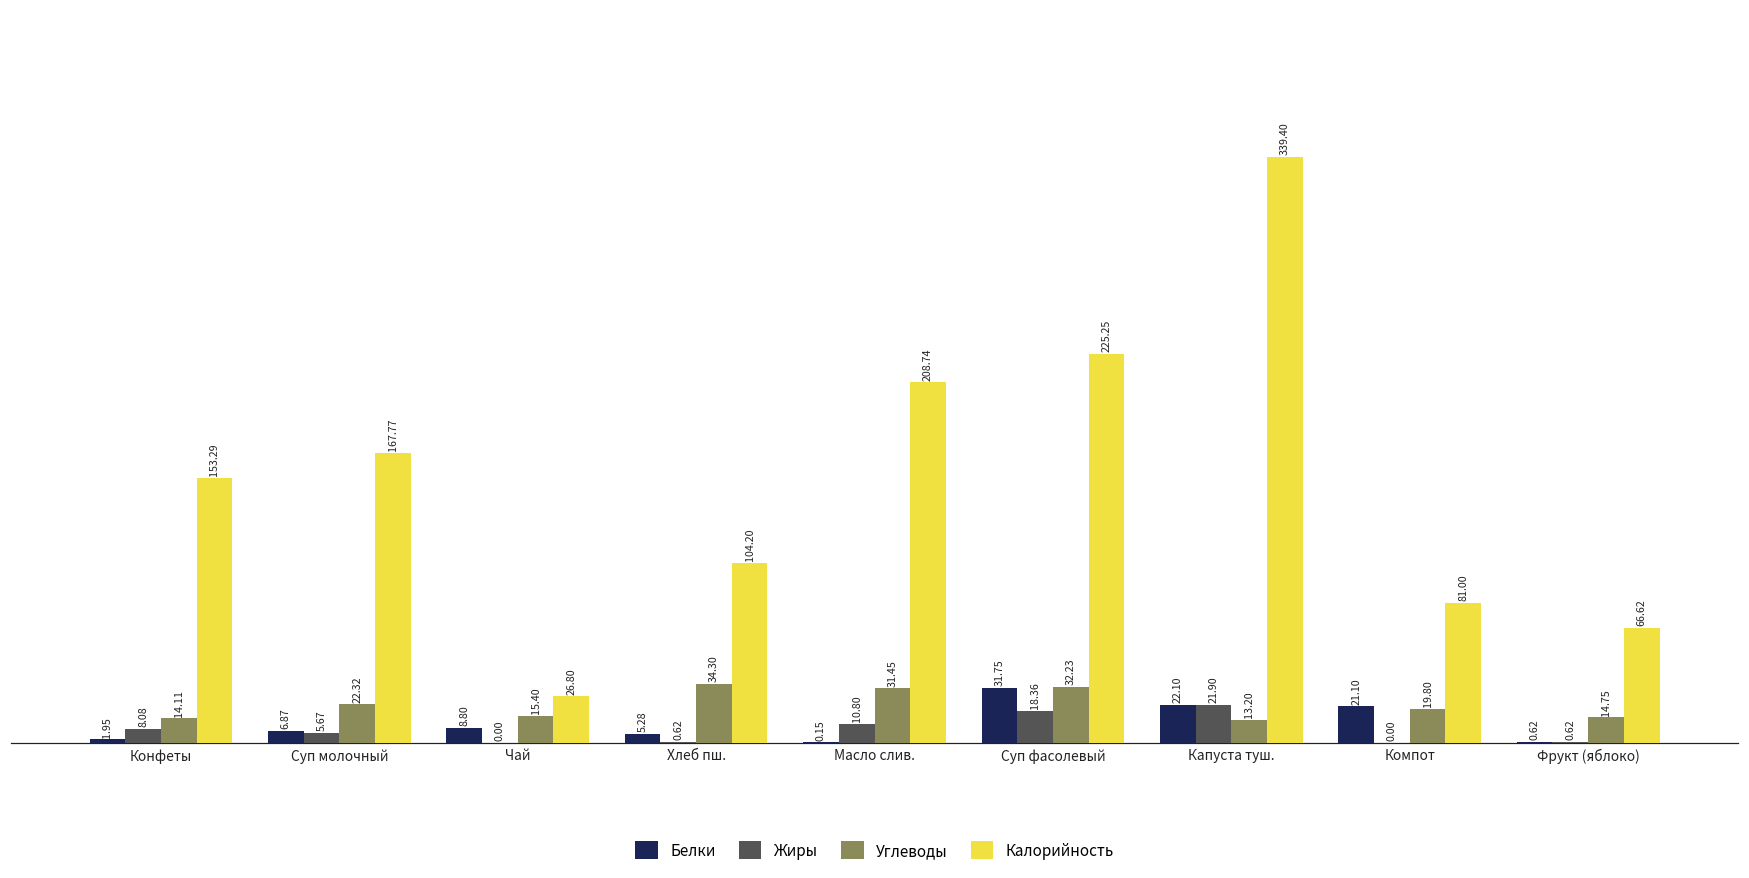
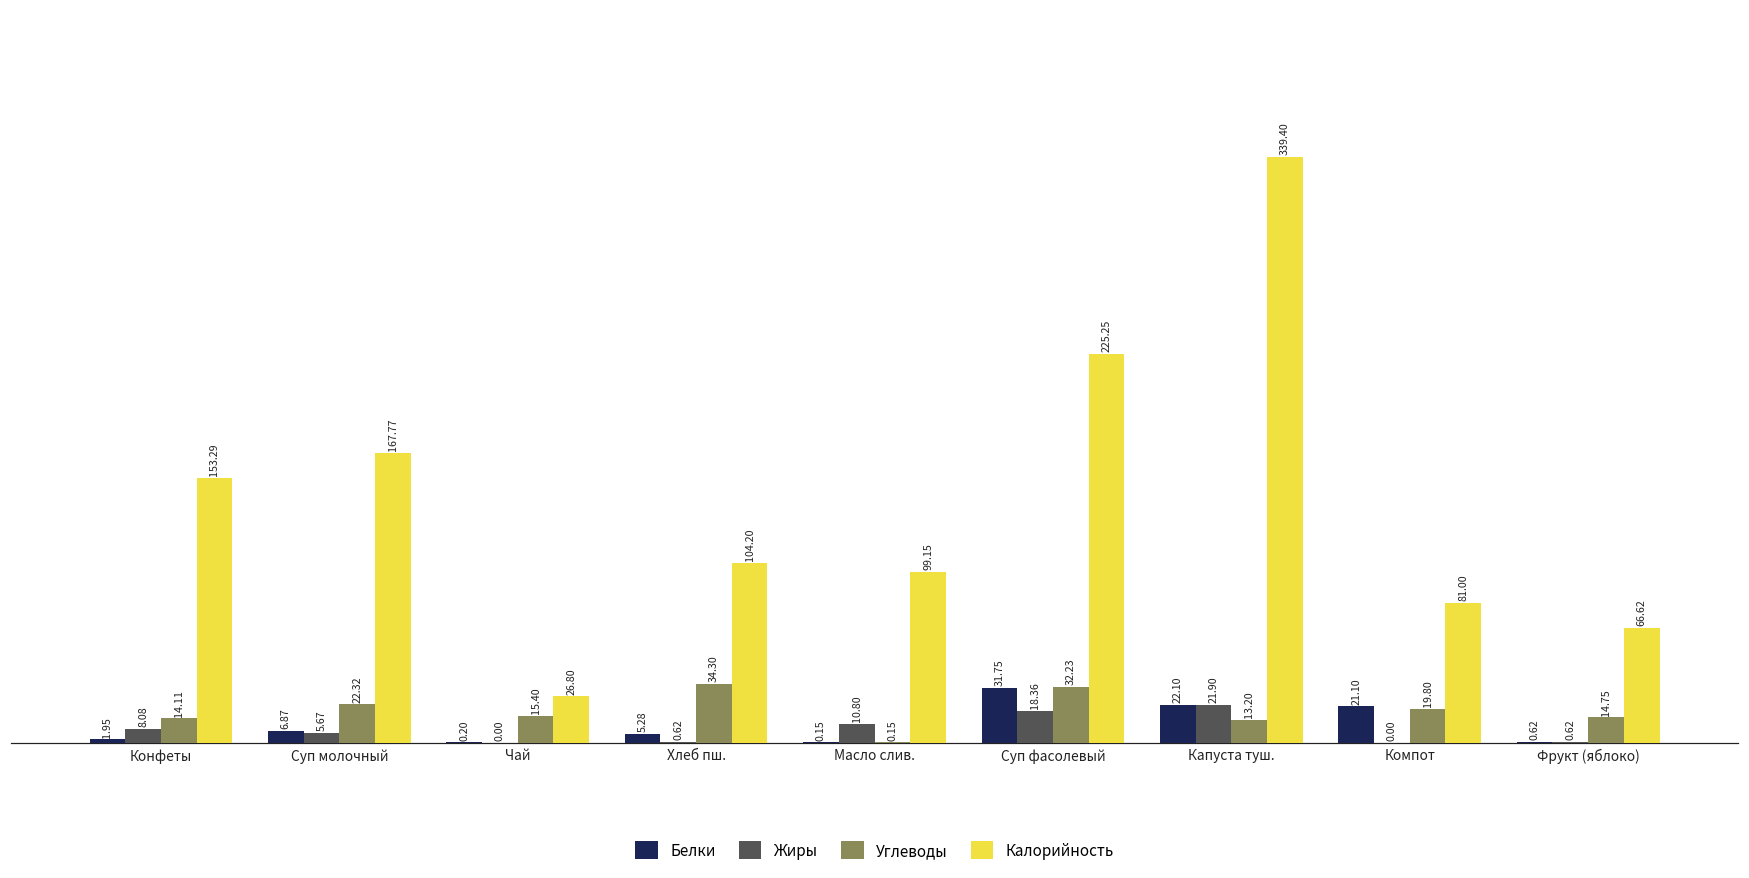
Белки, Чай: 8.80 -> 0.20
Углеводы, Масло слив.: 31.45 -> 0.15
Калорийность, Масло слив.: 208.74 -> 99.15
